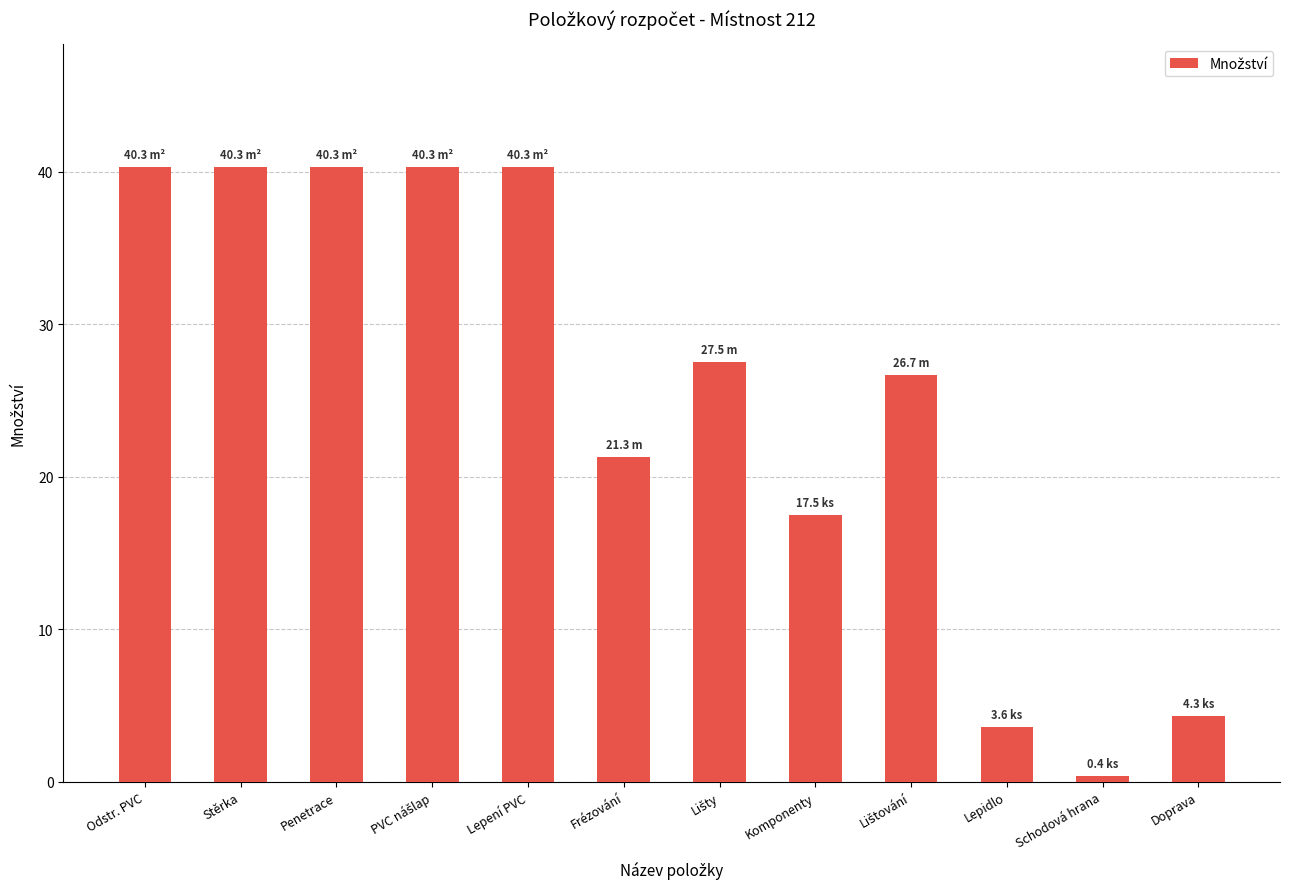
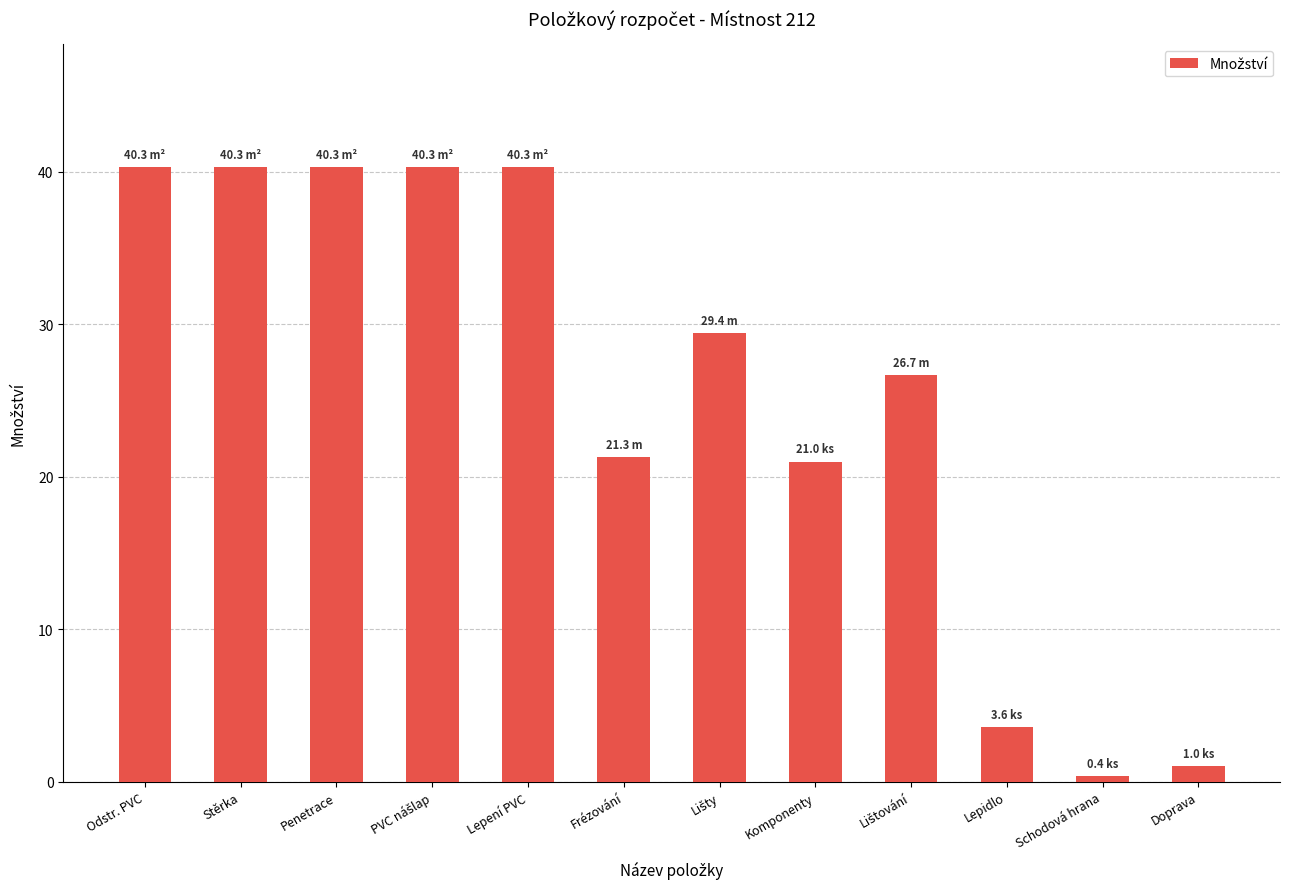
Lišty: 27.5 -> 29.4
Komponenty: 17.5 -> 21.0
Doprava: 4.3 -> 1.0
